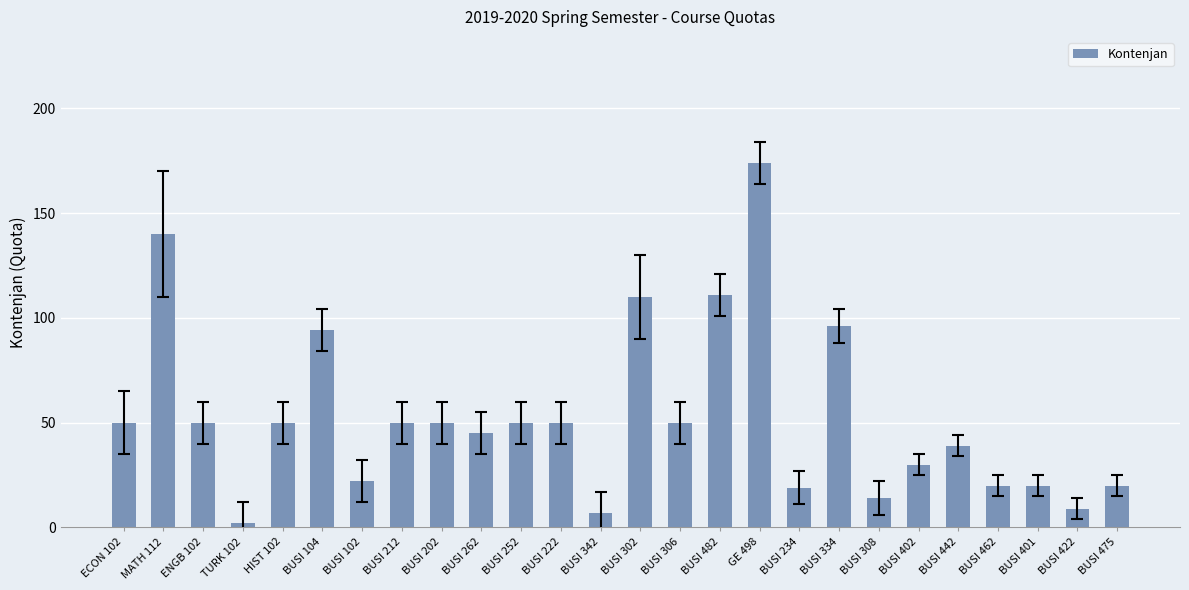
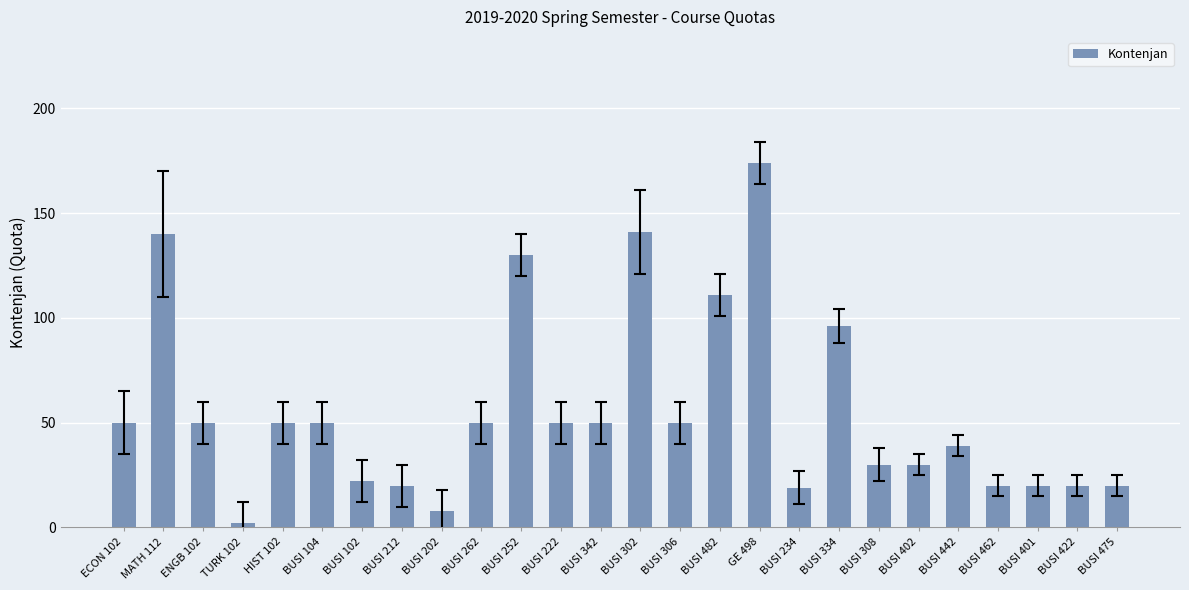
Kontenjan, BUSI 104: 94 -> 50
Kontenjan, BUSI 212: 50 -> 20
Kontenjan, BUSI 202: 50 -> 8
Kontenjan, BUSI 262: 45 -> 50
Kontenjan, BUSI 252: 50 -> 130
Kontenjan, BUSI 342: 7 -> 50
Kontenjan, BUSI 302: 110 -> 141
Kontenjan, BUSI 308: 14 -> 30
Kontenjan, BUSI 422: 9 -> 20
